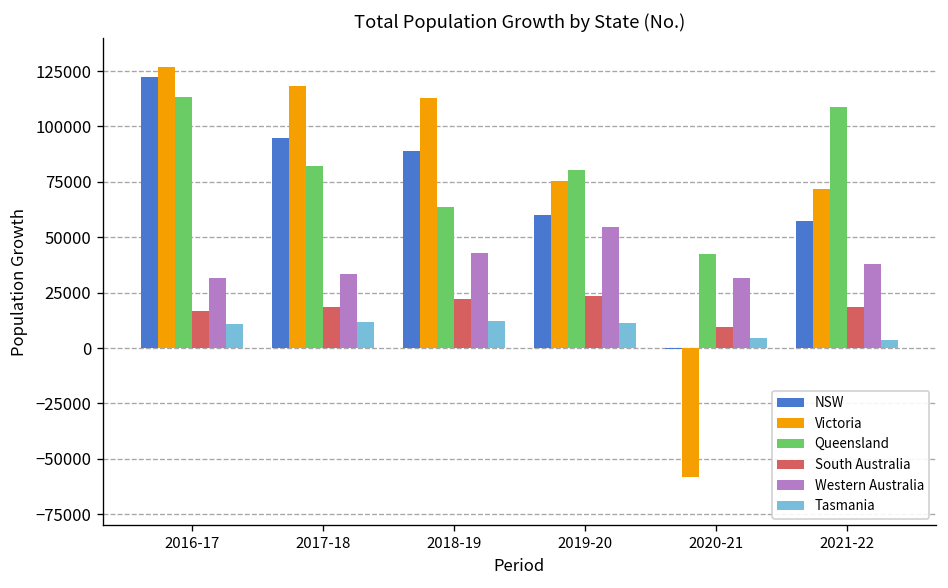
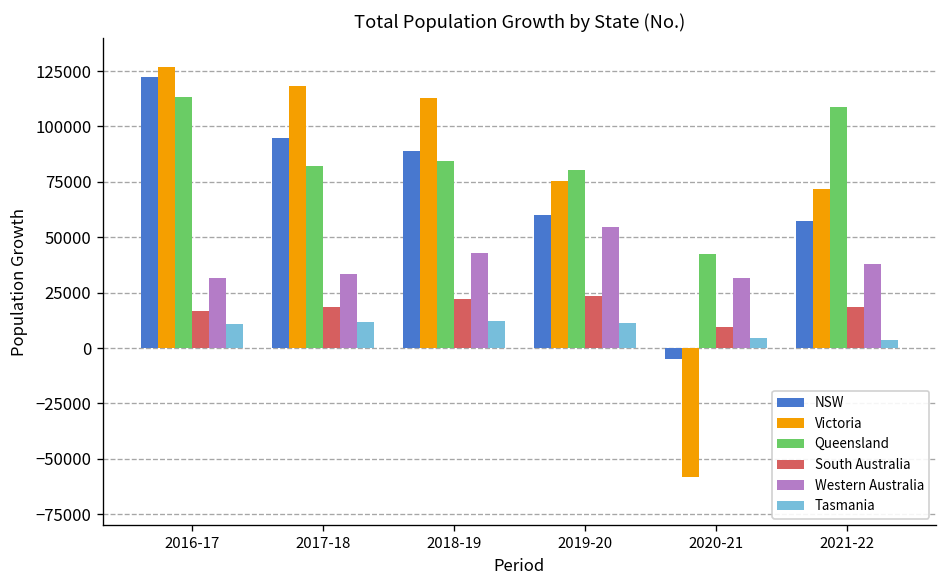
Queensland, 2018-19: 64000 -> 84000
NSW, 2020-21: -1000 -> -5000
